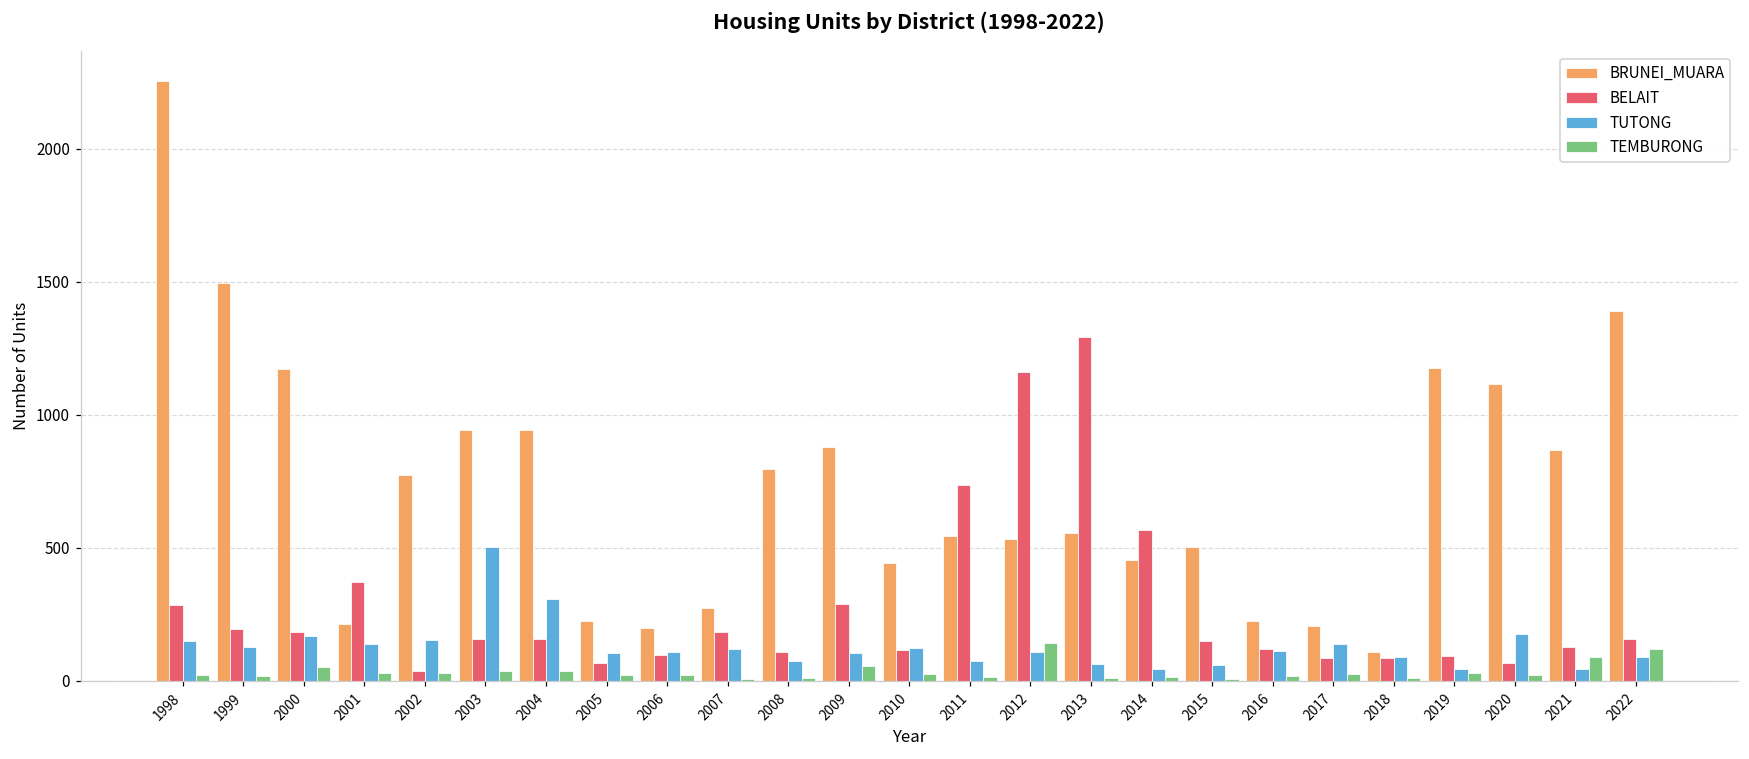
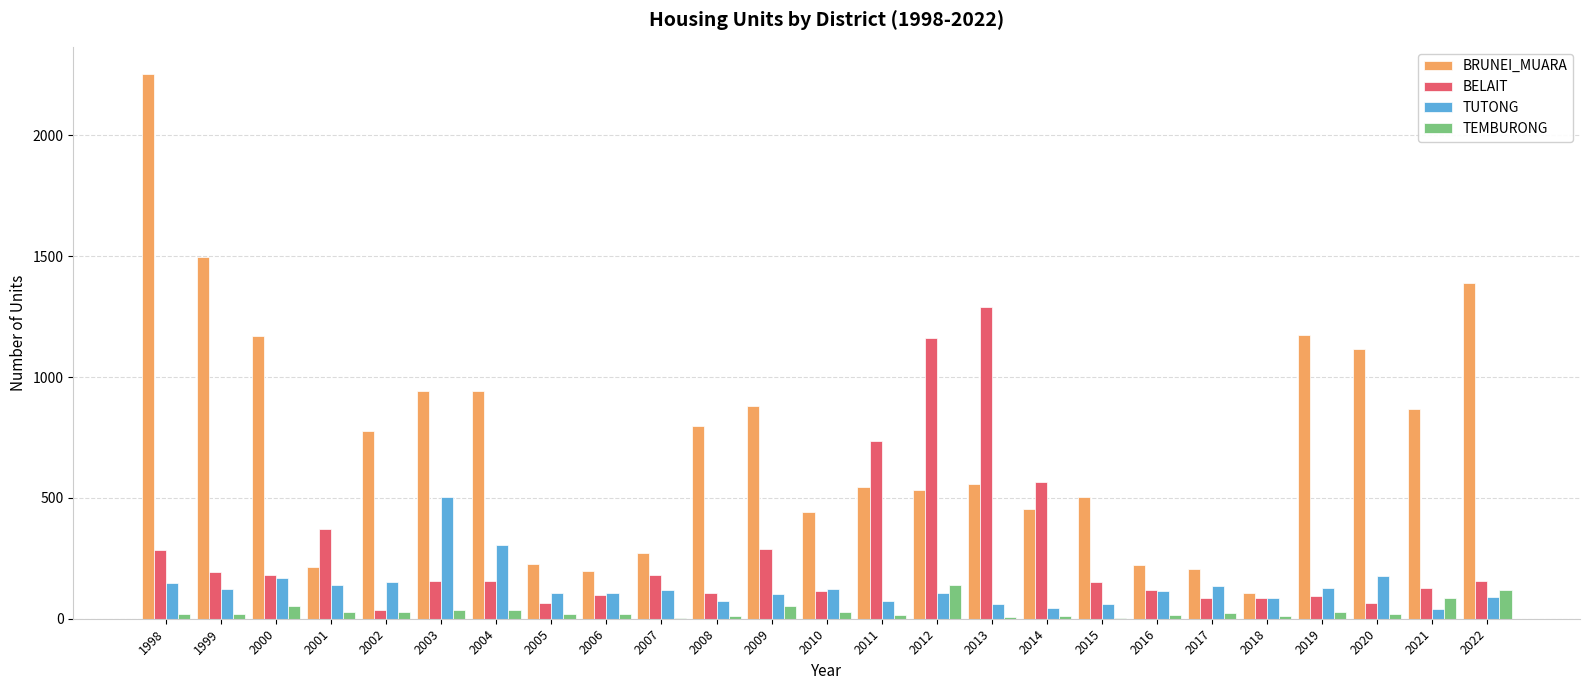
TUTONG, 2019: 40 -> 130
